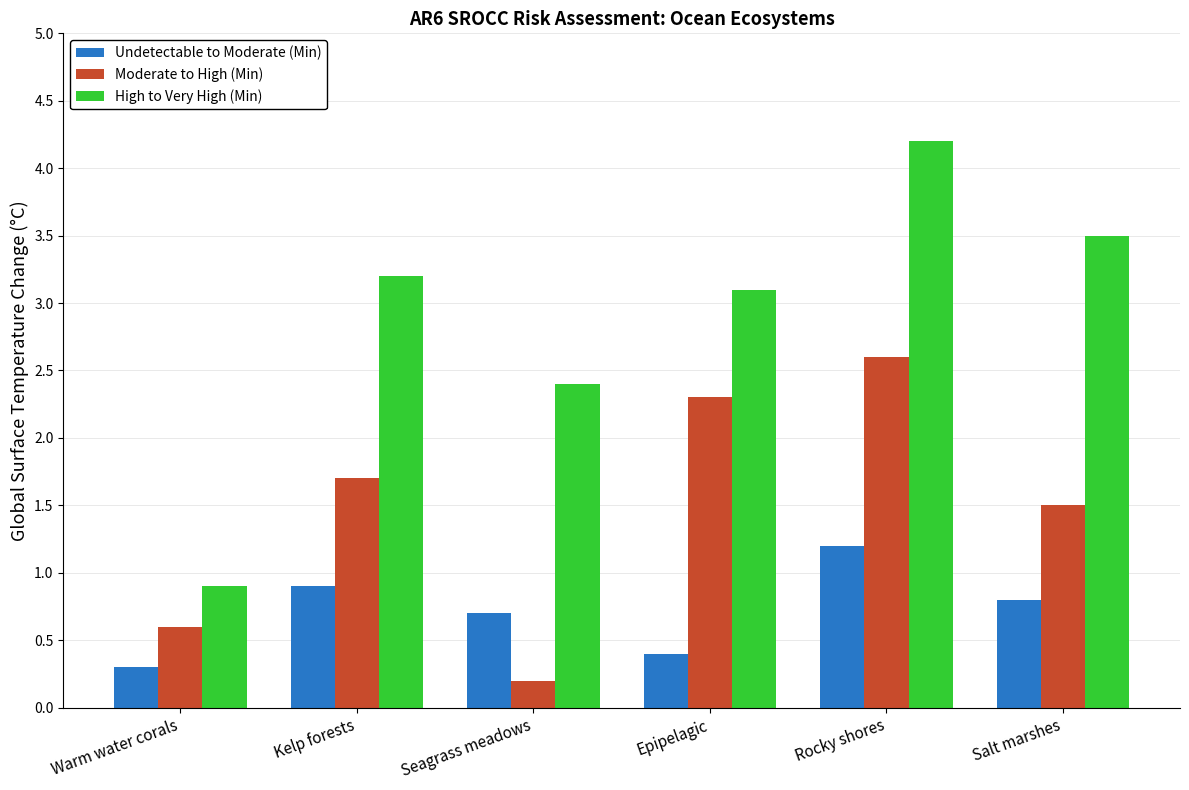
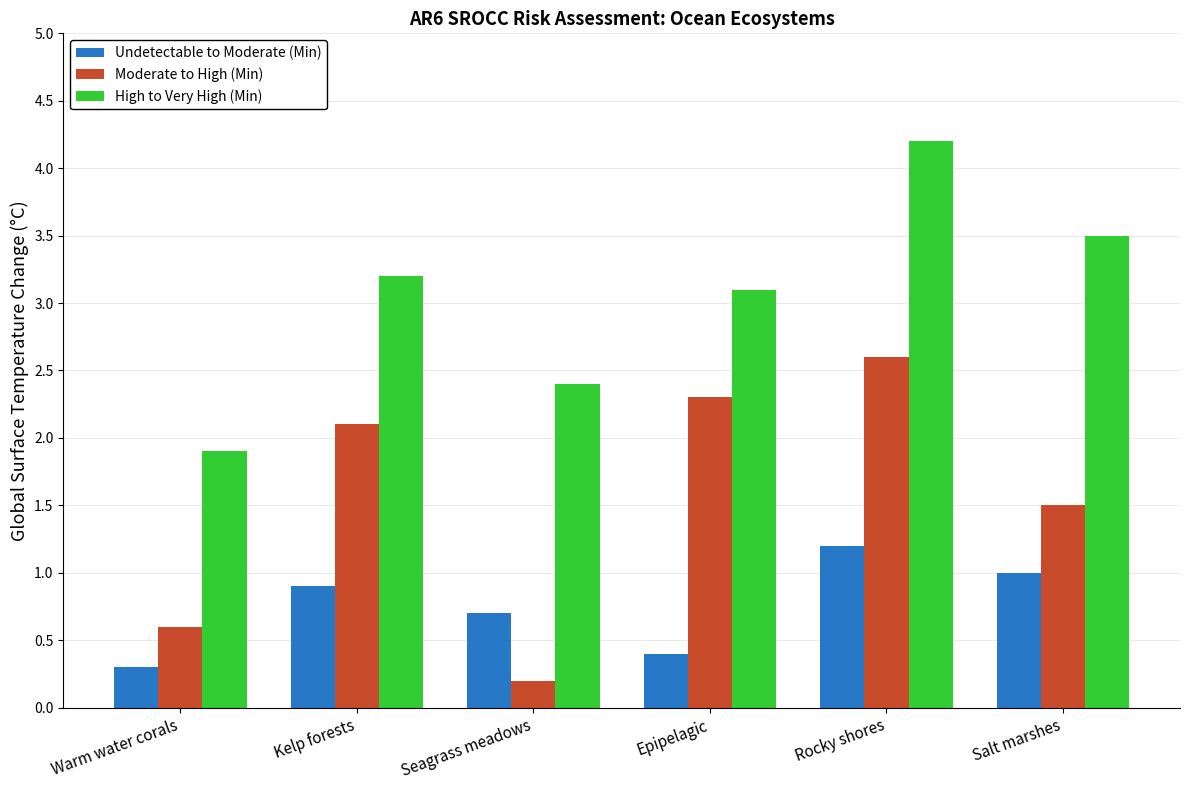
High to Very High (Min), Warm water corals: 0.9 -> 1.9
Moderate to High (Min), Kelp forests: 1.7 -> 2.1
Undetectable to Moderate (Min), Salt marshes: 0.8 -> 1.0
